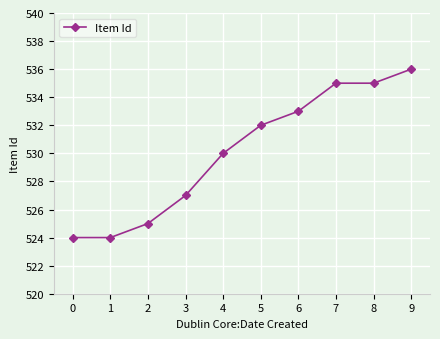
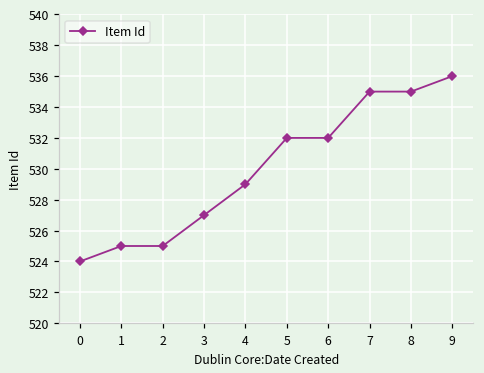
1: 524 -> 525
4: 530 -> 529
6: 533 -> 532
